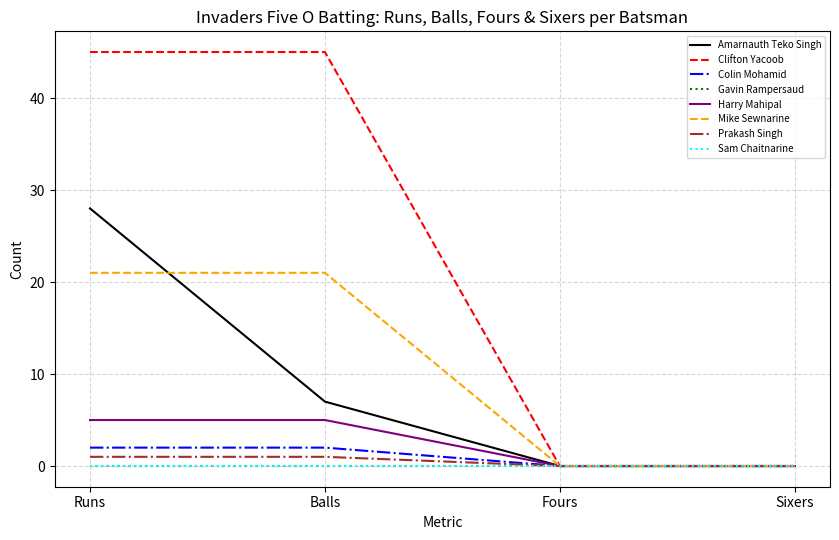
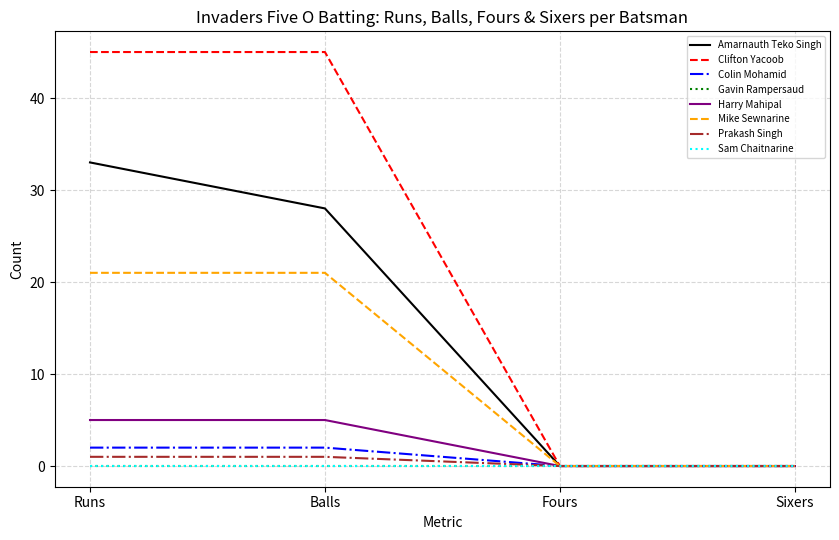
Amarnauth Teko Singh, Runs: 28 -> 33
Amarnauth Teko Singh, Balls: 7 -> 28
